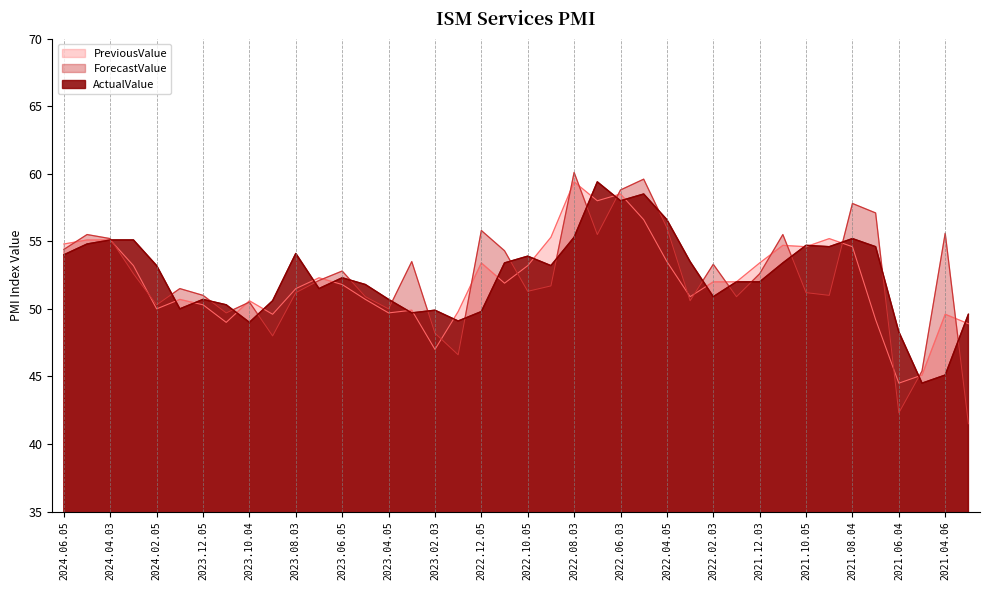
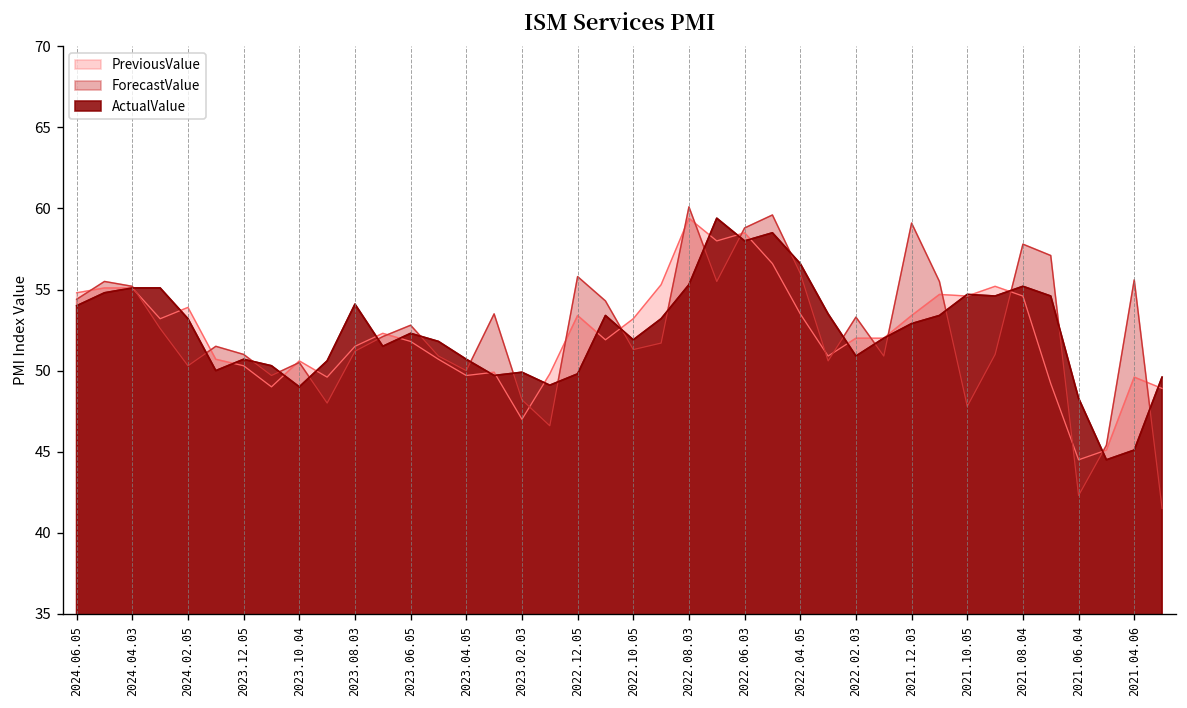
PreviousValue, 2024.02.05: 50.0 -> 53.9
ActualValue, 2022.10.05: 53.9 -> 51.9
ForecastValue, 2021.12.03: 52.6 -> 59.1
ActualValue, 2021.12.03: 52.0 -> 52.9
ForecastValue, 2021.10.05: 51.2 -> 47.8
